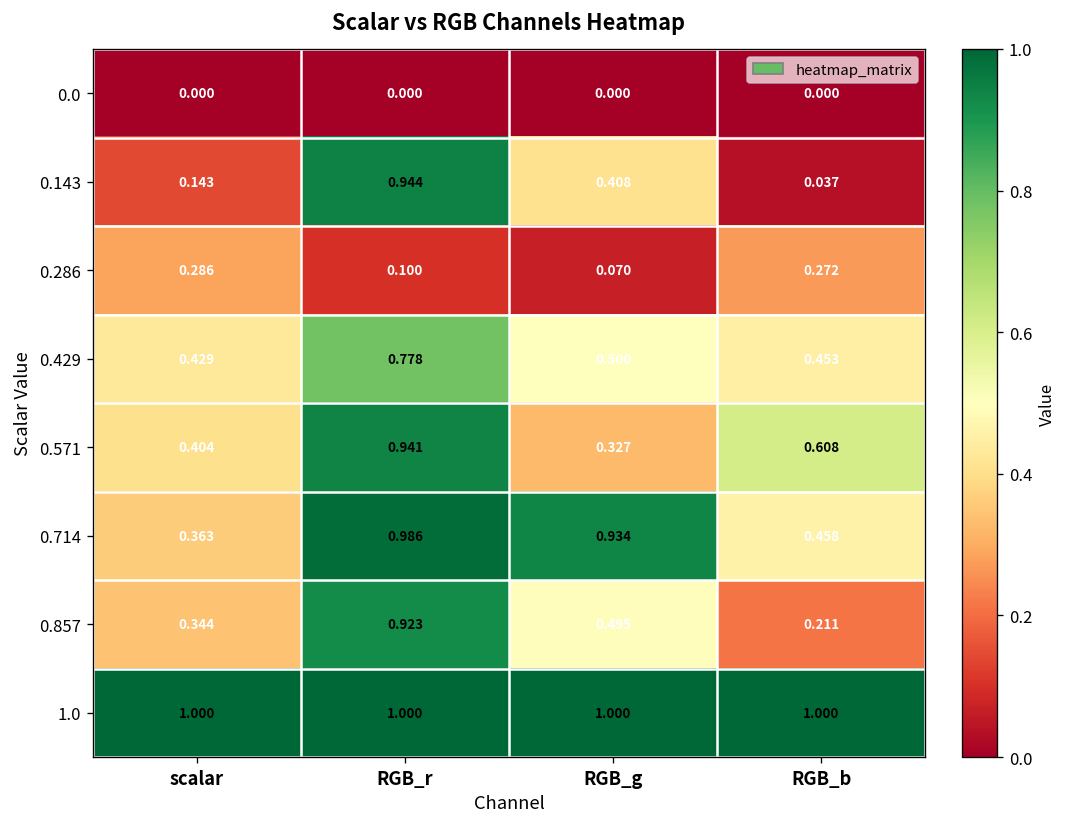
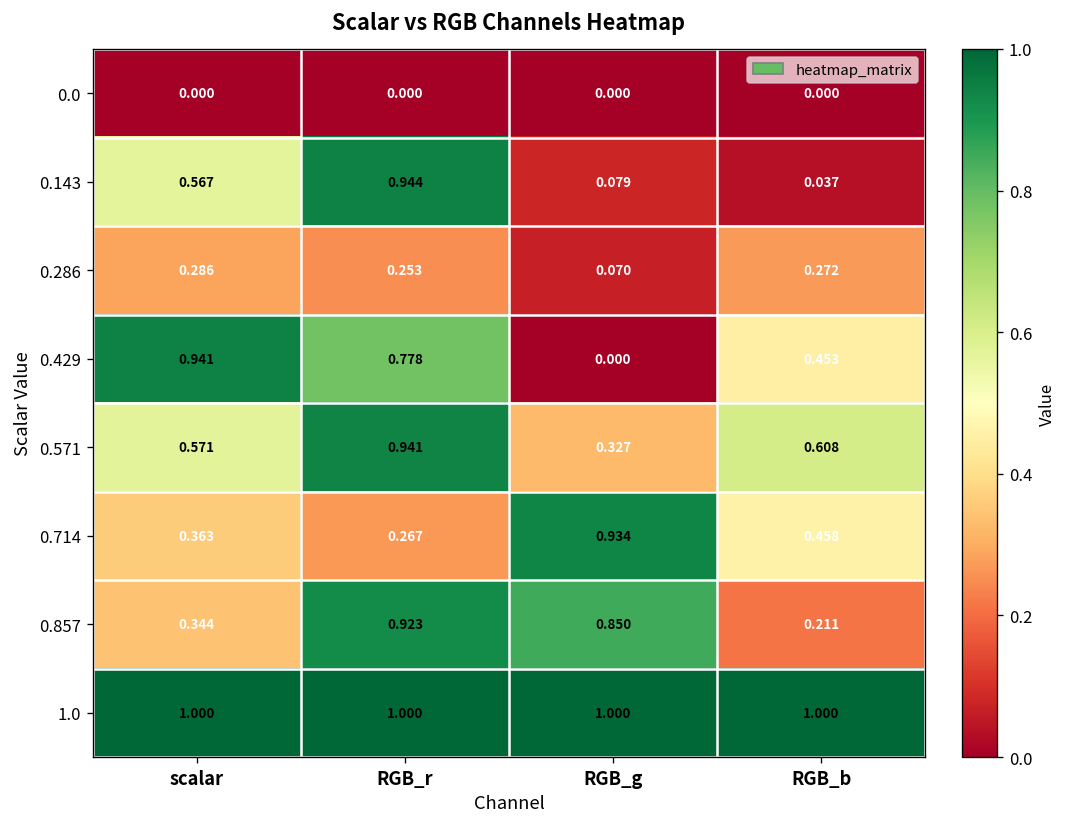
0.143, scalar: 0.143 -> 0.567
0.143, RGB_g: 0.408 -> 0.079
0.286, RGB_r: 0.100 -> 0.253
0.429, scalar: 0.429 -> 0.941
0.429, RGB_g: 0.500 -> 0.000
0.571, scalar: 0.404 -> 0.571
0.714, RGB_r: 0.986 -> 0.267
0.857, RGB_g: 0.495 -> 0.850
